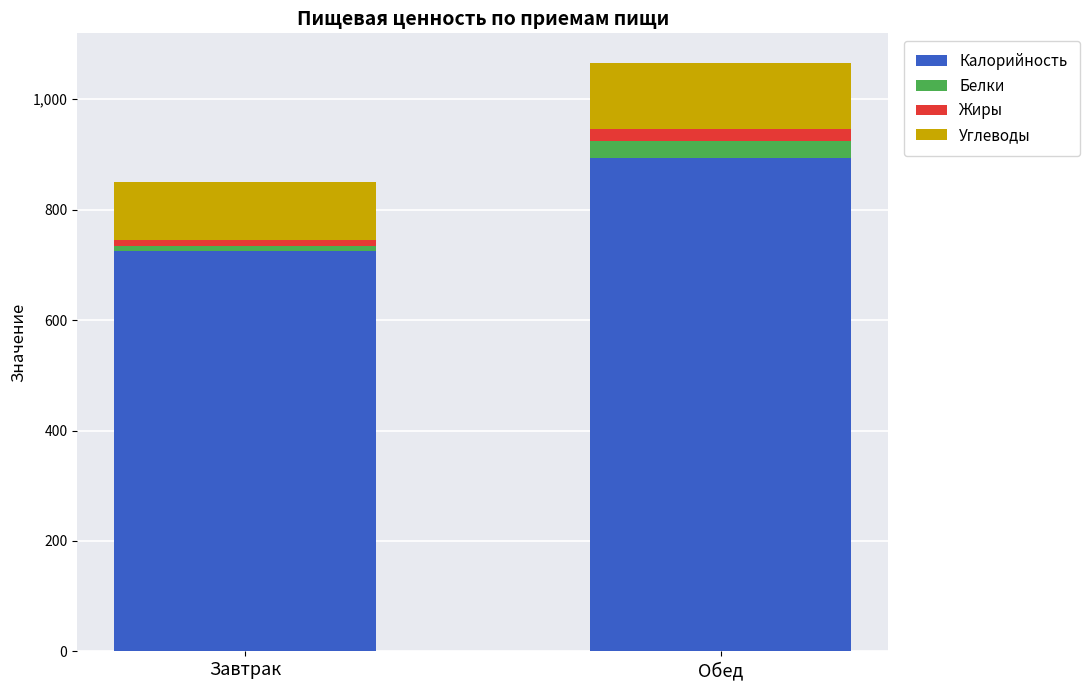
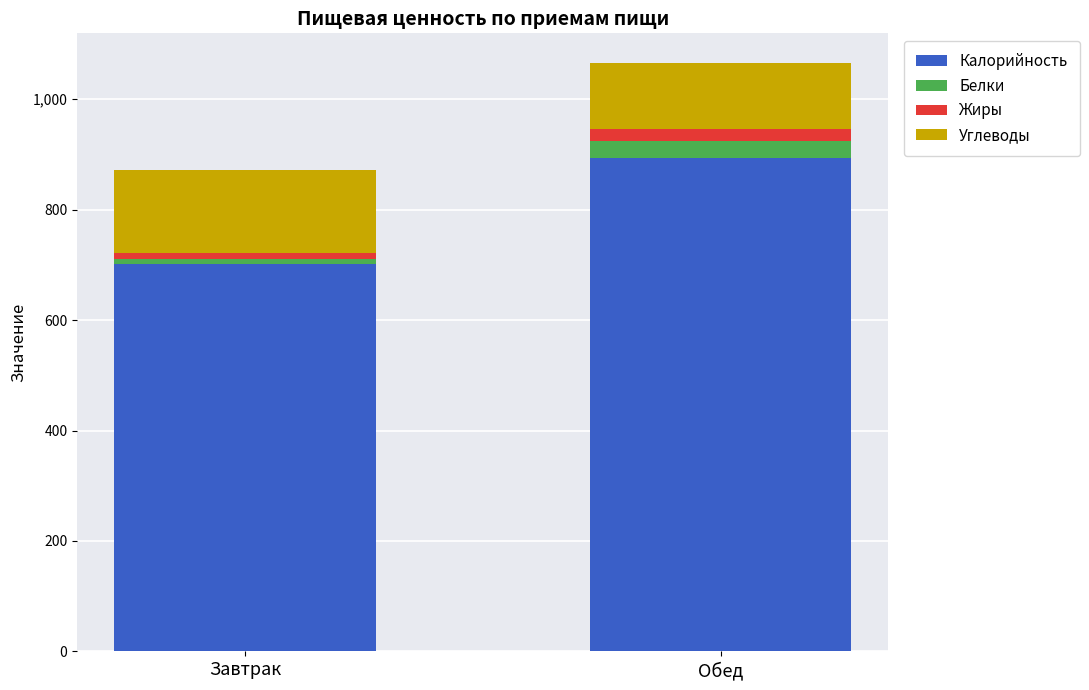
Калорийность, Завтрак: 730 -> 700
Углеводы, Завтрак: 110 -> 150
